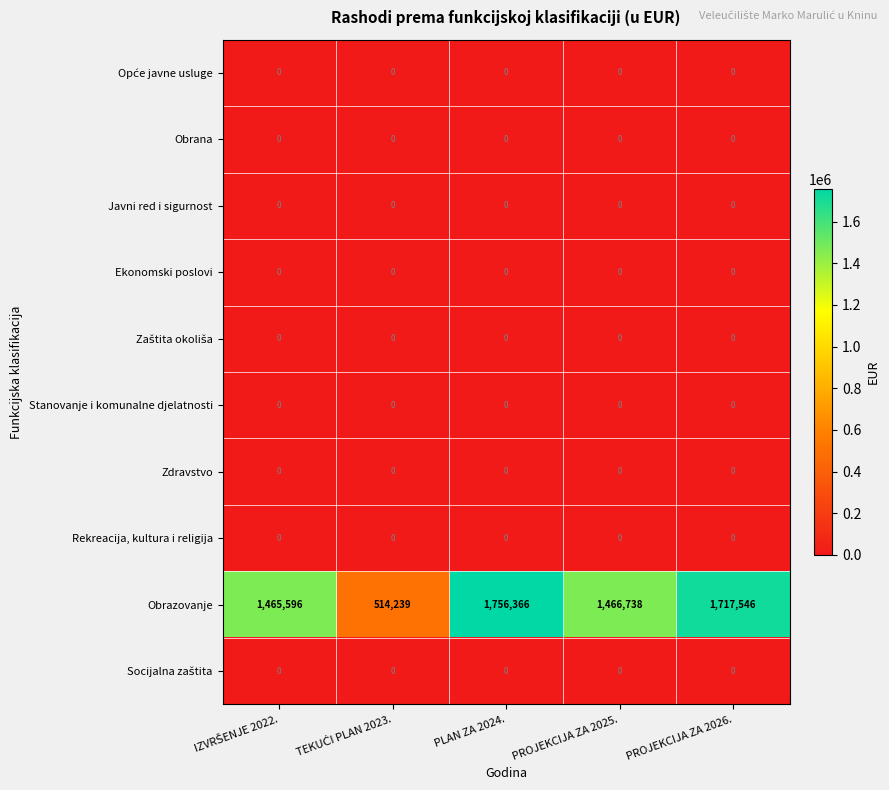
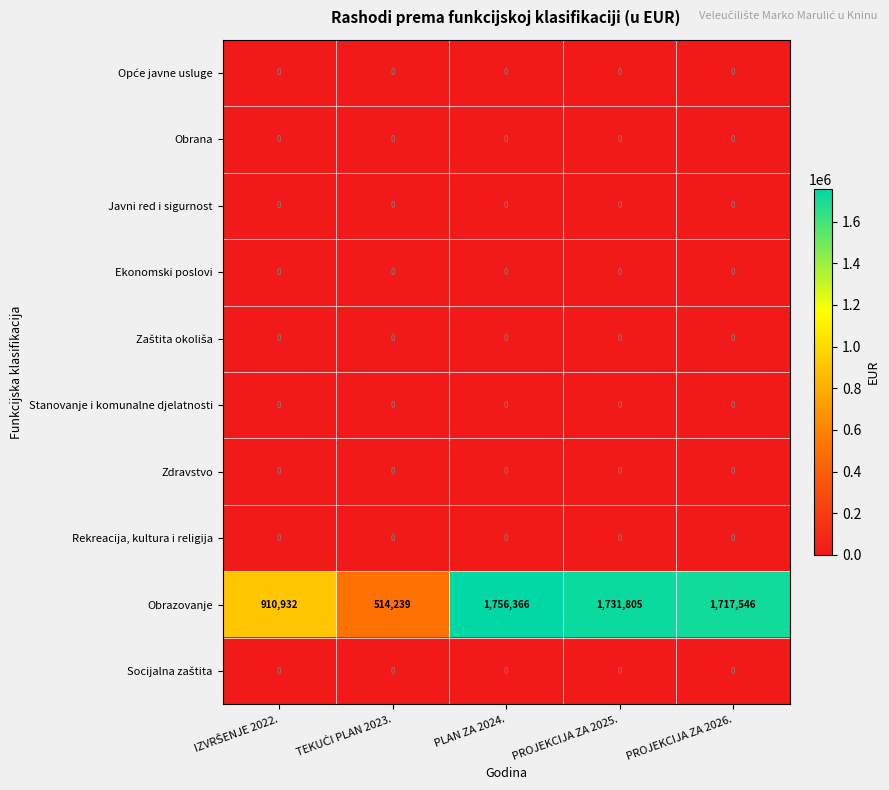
Obrazovanje, IZVRŠENJE 2022.: 1,465,596 -> 910,932
Obrazovanje, PROJEKCIJA ZA 2025.: 1,466,738 -> 1,731,805
